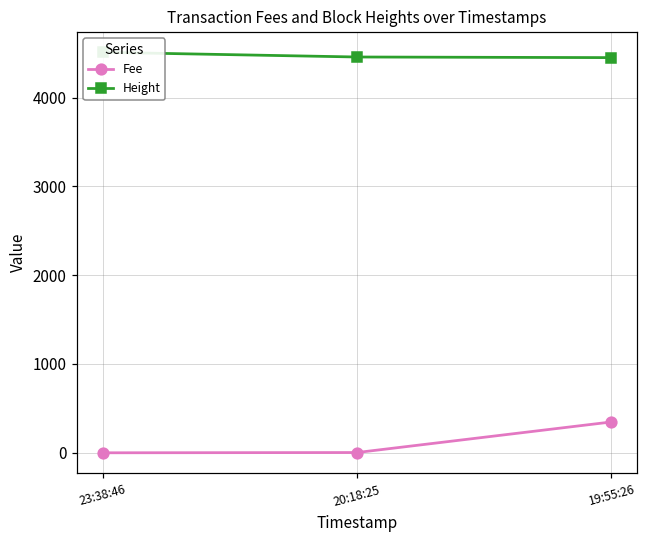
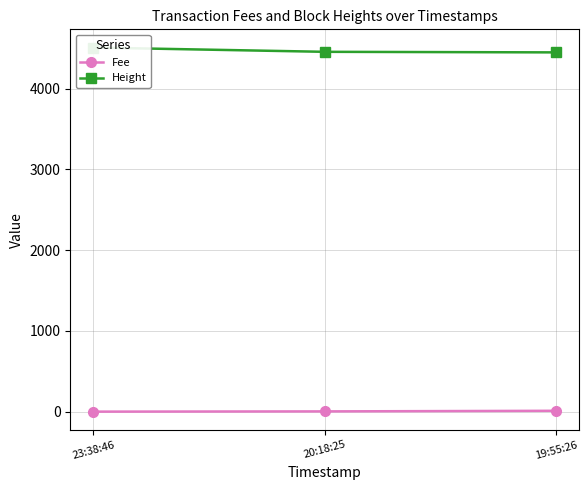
Fee, 19:55:26: 300 -> 0
